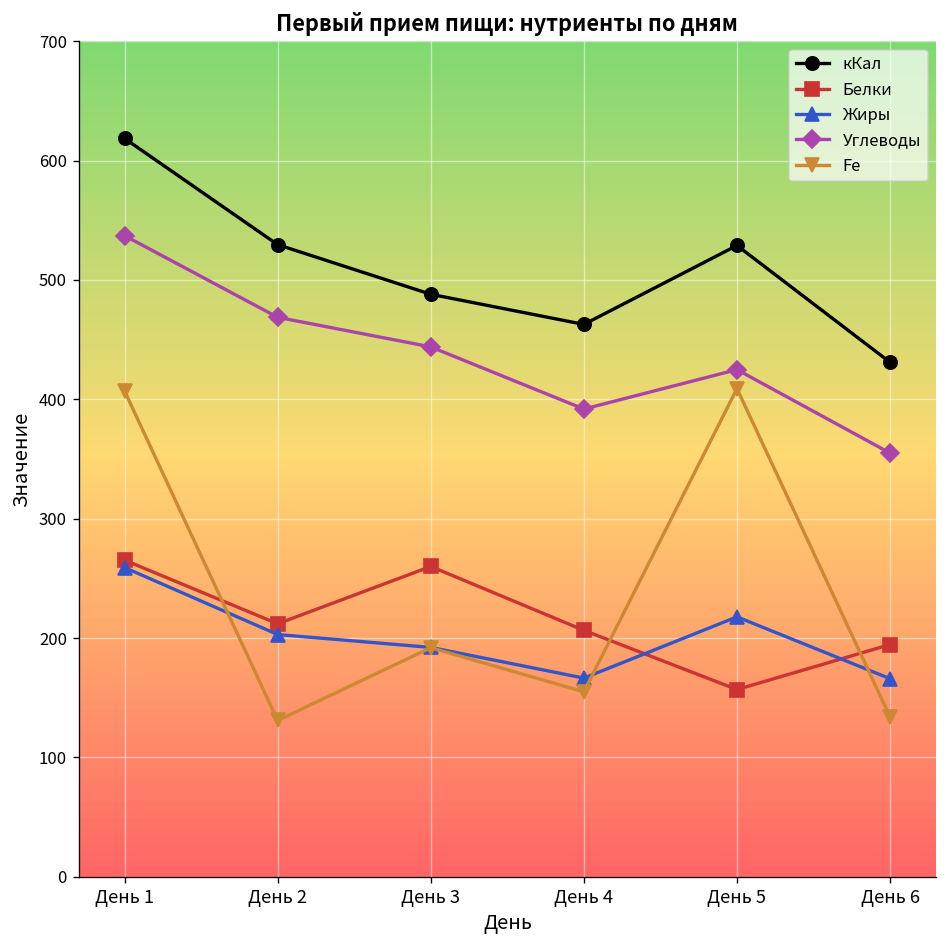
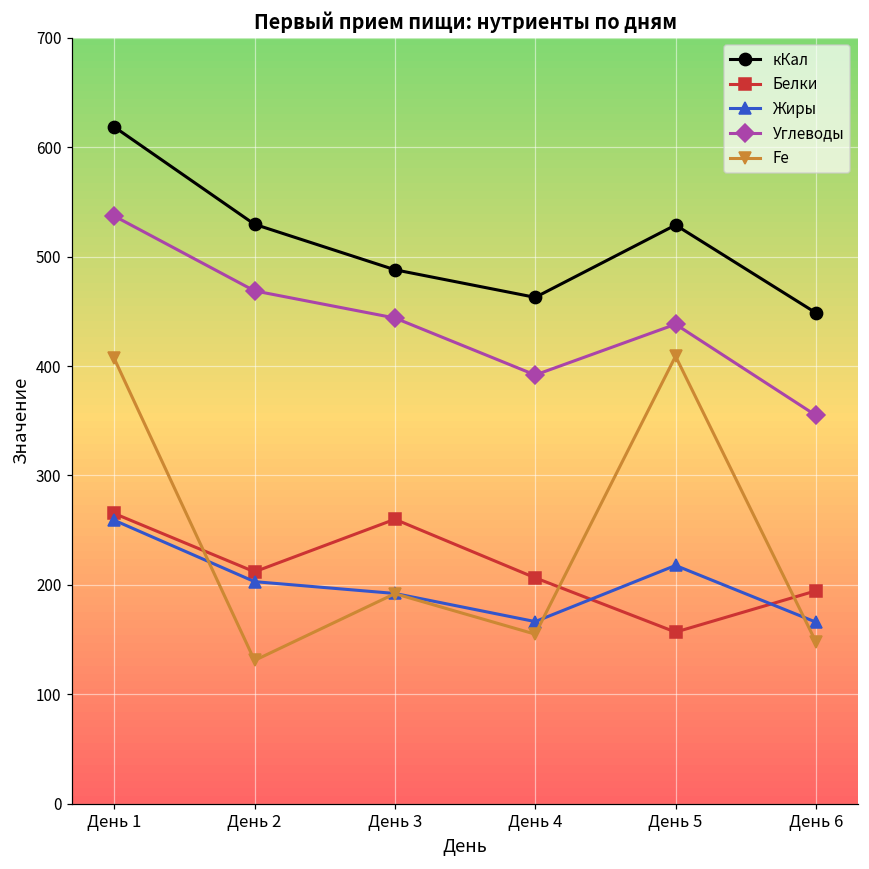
Углеводы, День 5: 420 -> 440
кКал, День 6: 430 -> 450
Fe, День 6: 130 -> 150
